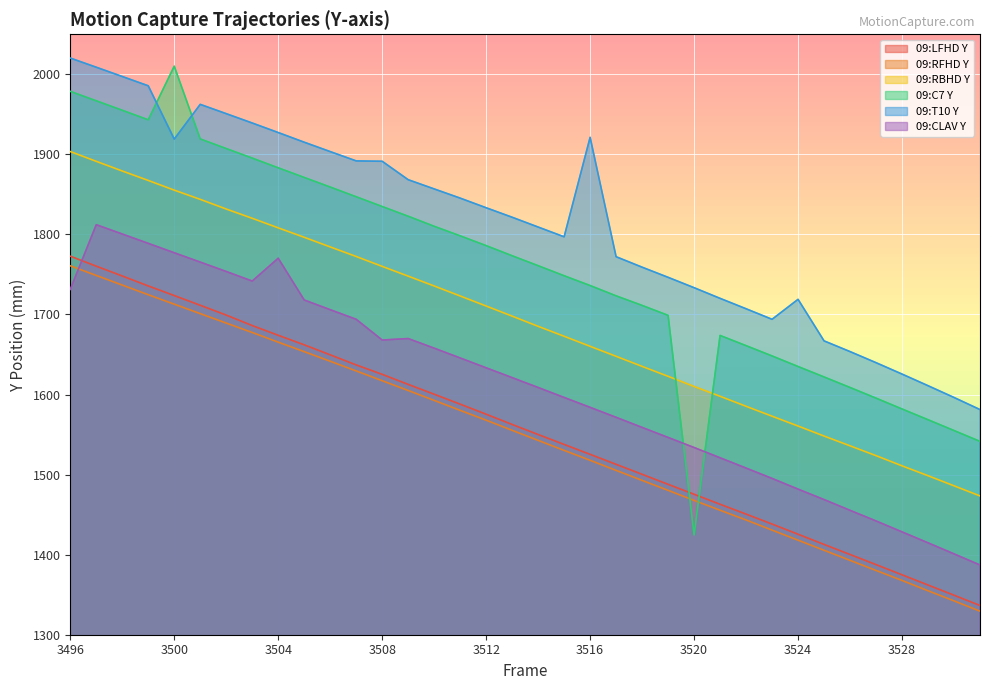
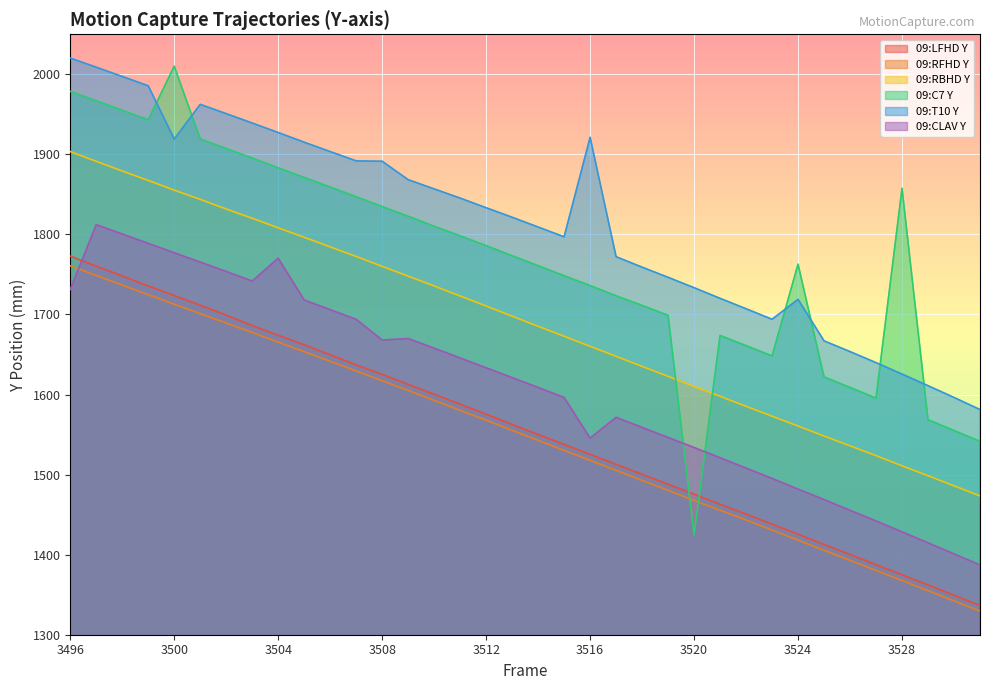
09:CLAV Y, 3516: 1580 -> 1550
09:C7 Y, 3524: 1640 -> 1760
09:C7 Y, 3528: 1580 -> 1860
